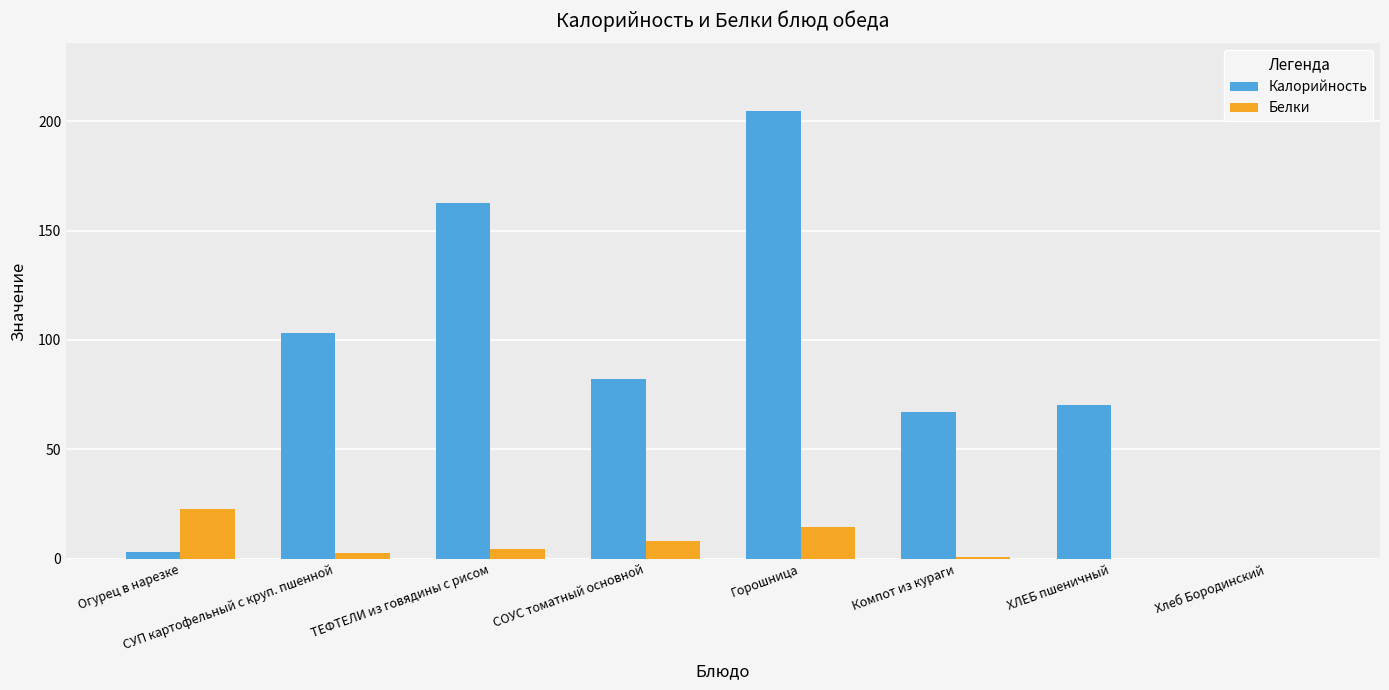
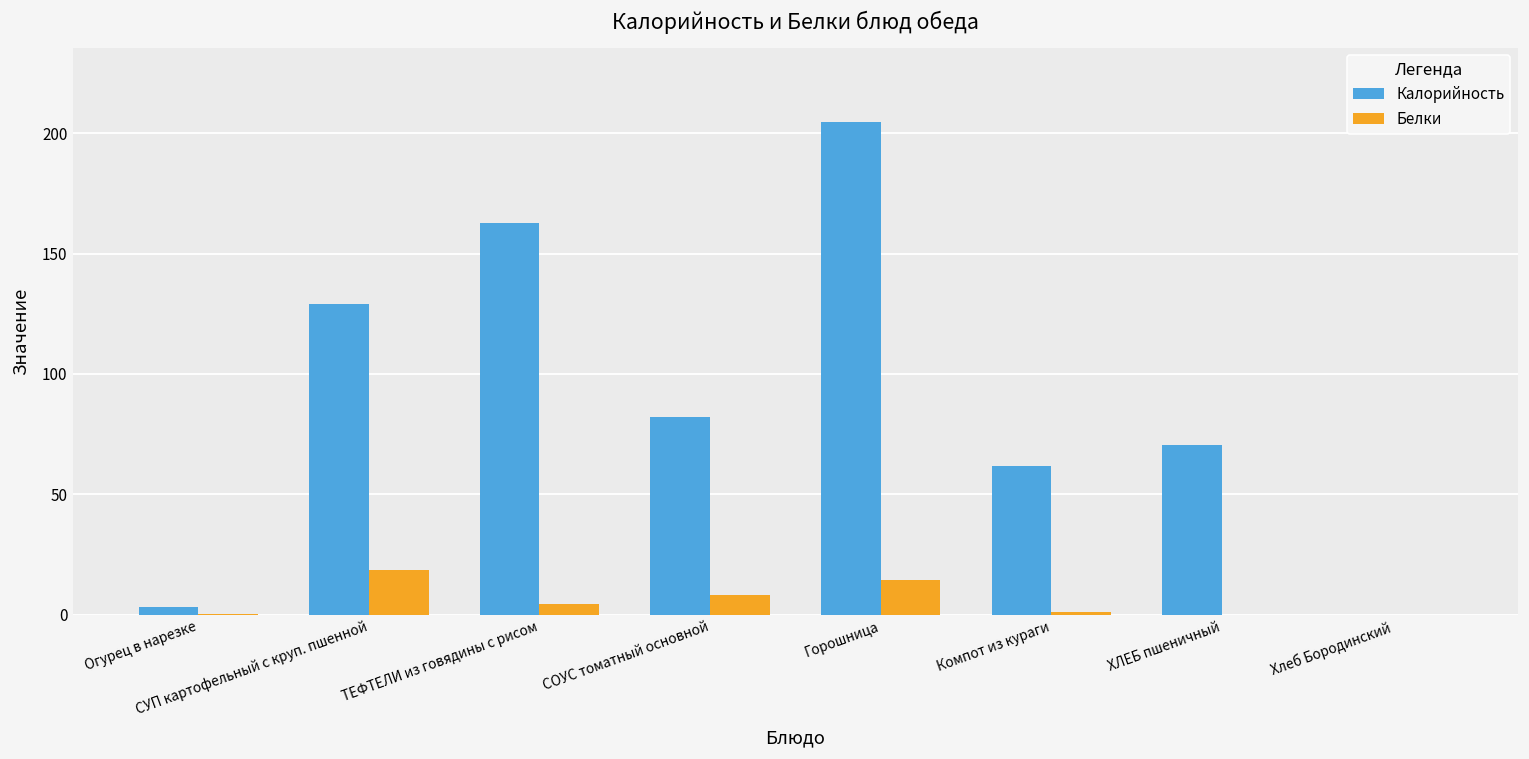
Белки, Огурец в нарезке: 23 -> 0
Калорийность, СУП картофельный с круп. пшенной: 103 -> 129
Белки, СУП картофельный с круп. пшенной: 3 -> 19
Калорийность, Компот из кураги: 67 -> 62
